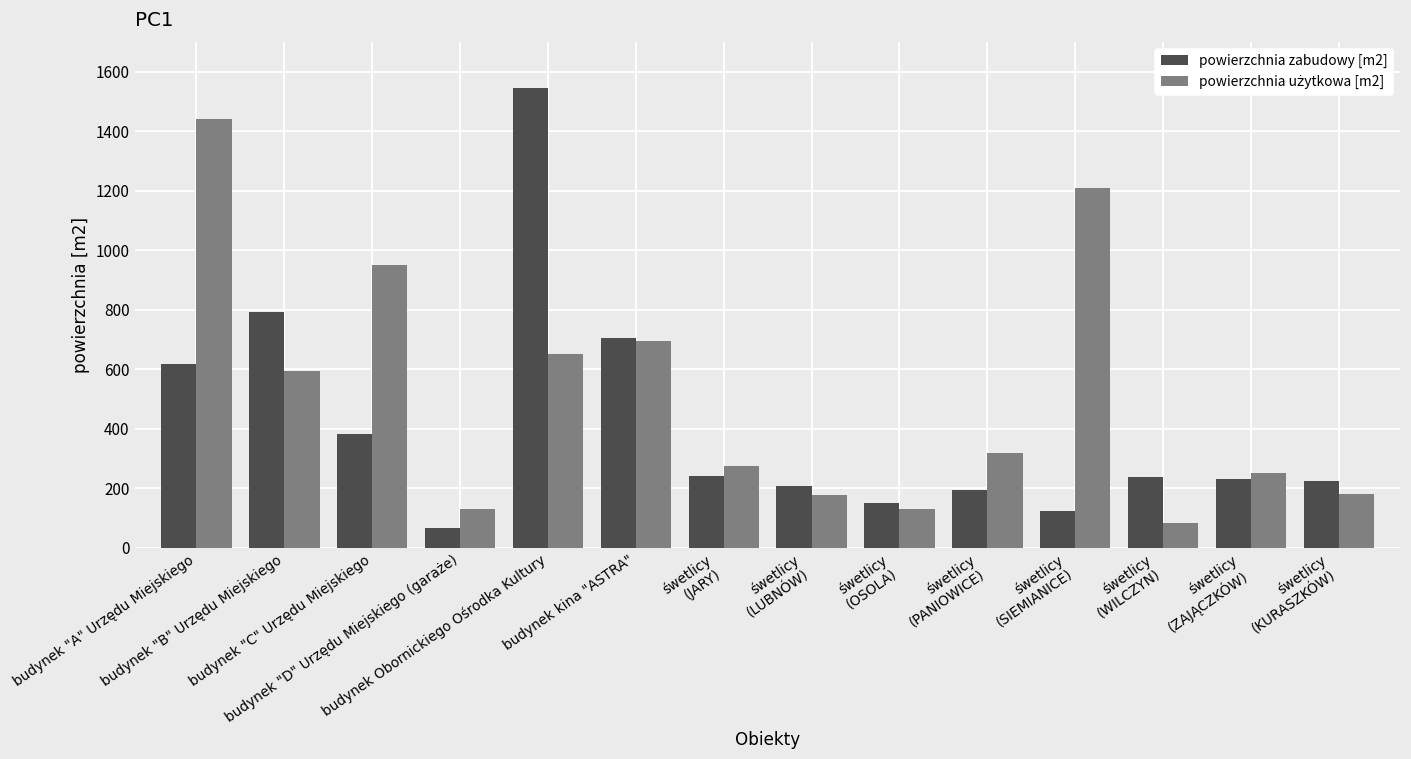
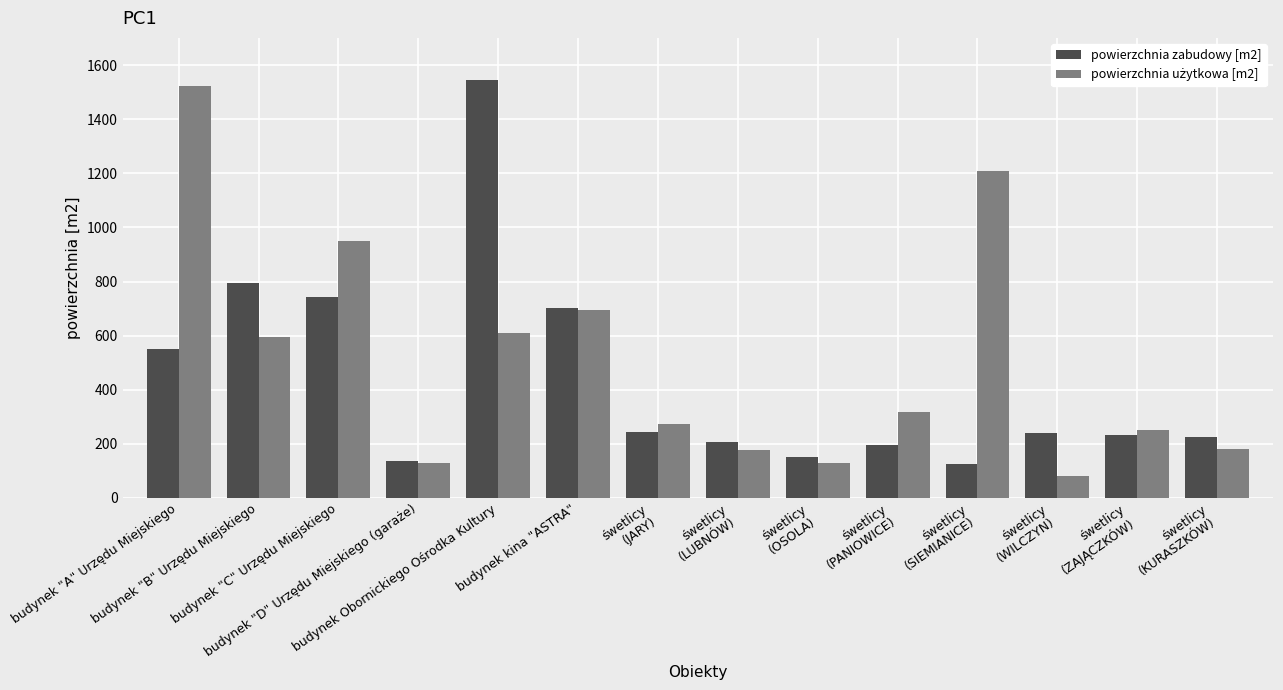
powierzchnia zabudowy [m2], budynek "A" Urzędu Miejskiego: 620 -> 550
powierzchnia użytkowa [m2], budynek "A" Urzędu Miejskiego: 1440 -> 1520
powierzchnia zabudowy [m2], budynek "C" Urzędu Miejskiego: 380 -> 740
powierzchnia zabudowy [m2], budynek "D" Urzędu Miejskiego (garaże): 70 -> 140
powierzchnia użytkowa [m2], budynek Obornickiego Ośrodka Kultury: 650 -> 610
